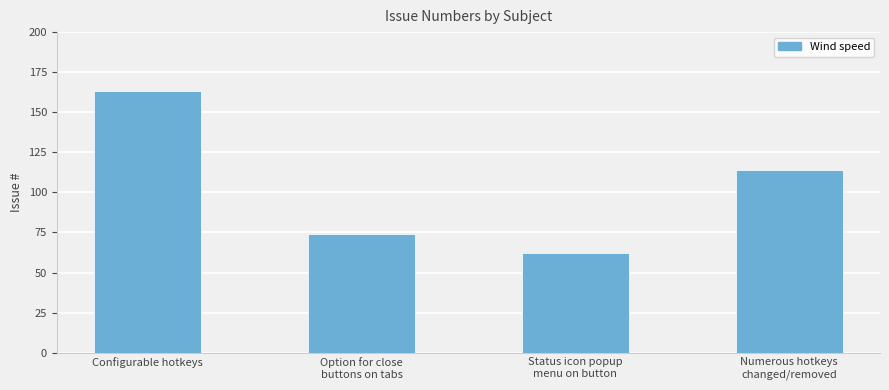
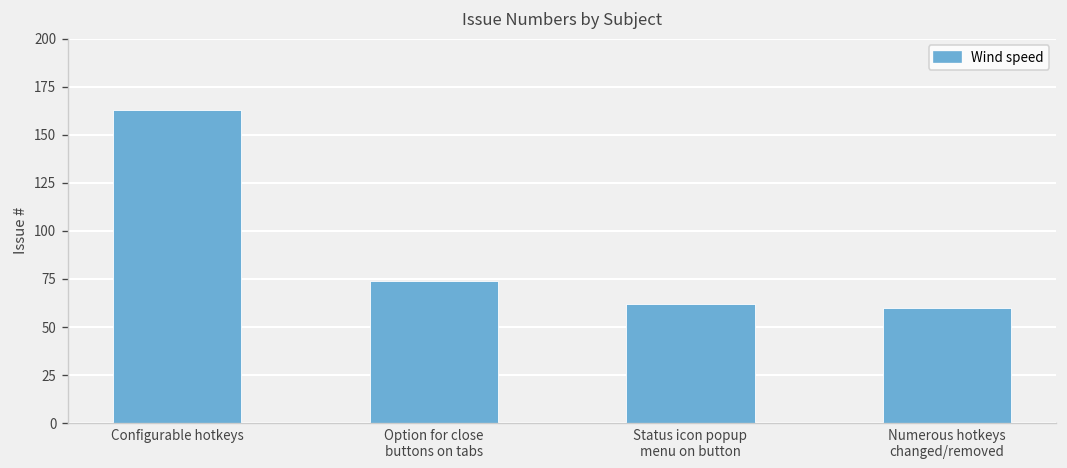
Numerous hotkeys changed/removed: 114 -> 60
